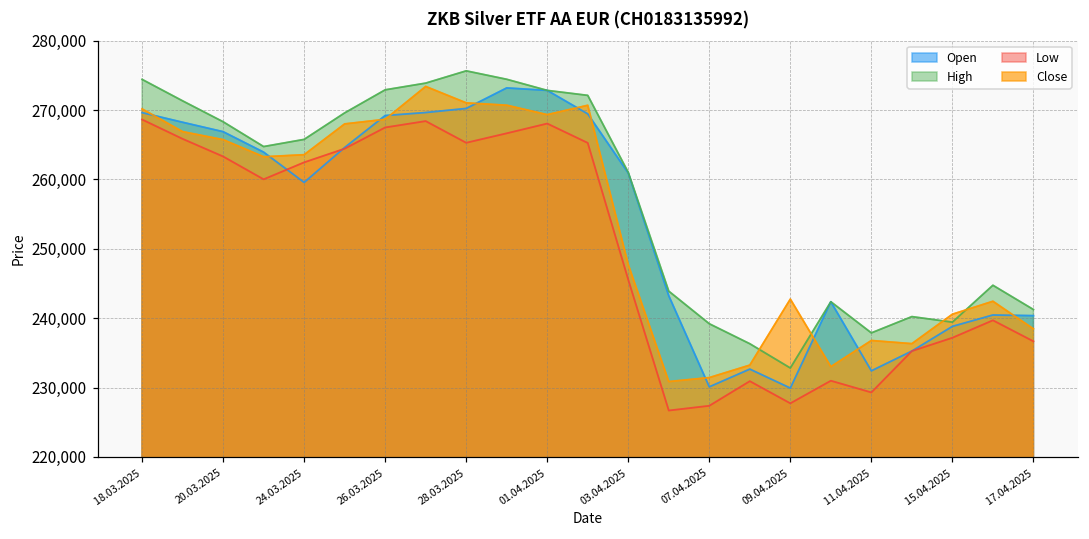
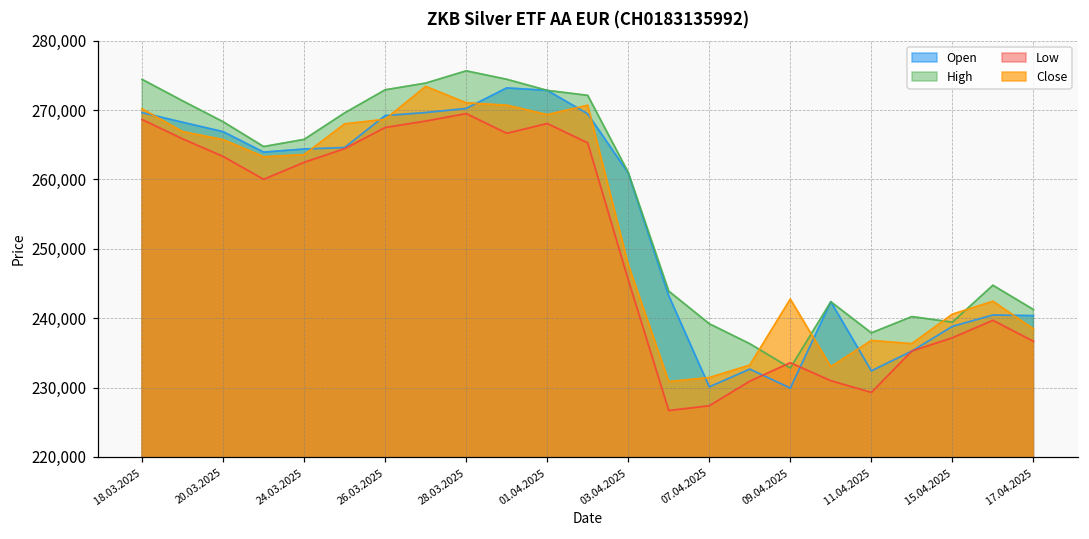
Open, 24.03.2025: 260,000 -> 264,000
Low, 28.03.2025: 265,000 -> 269,000
Low, 09.04.2025: 228,000 -> 234,000
